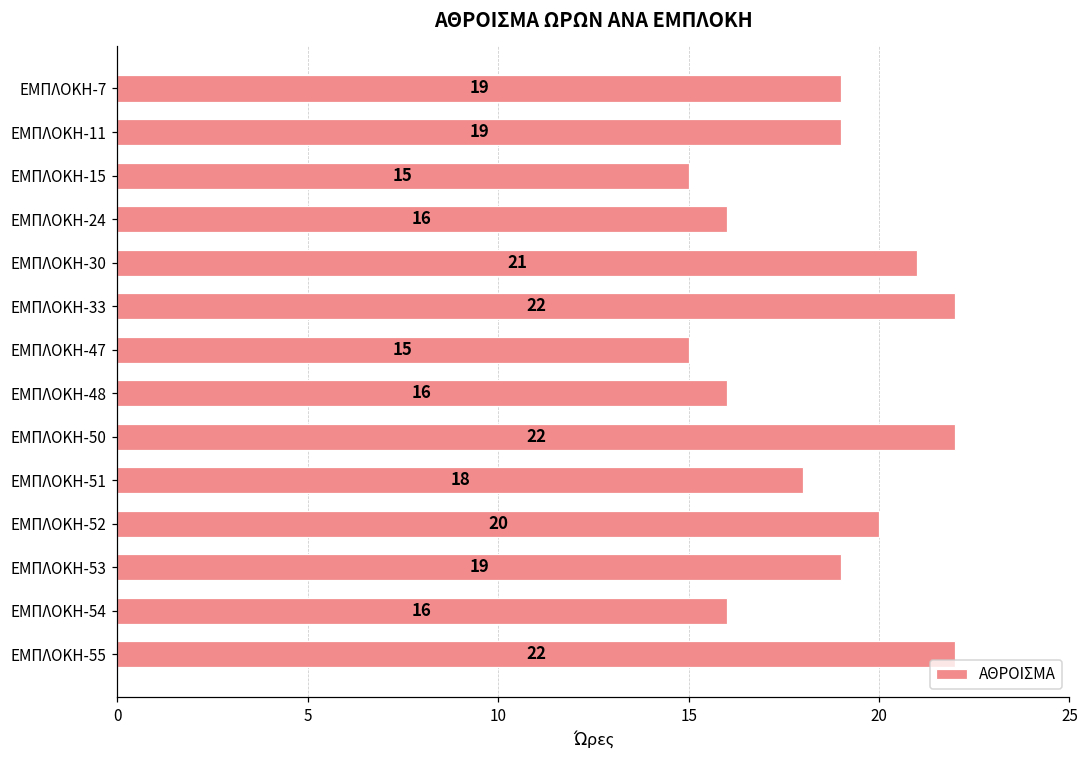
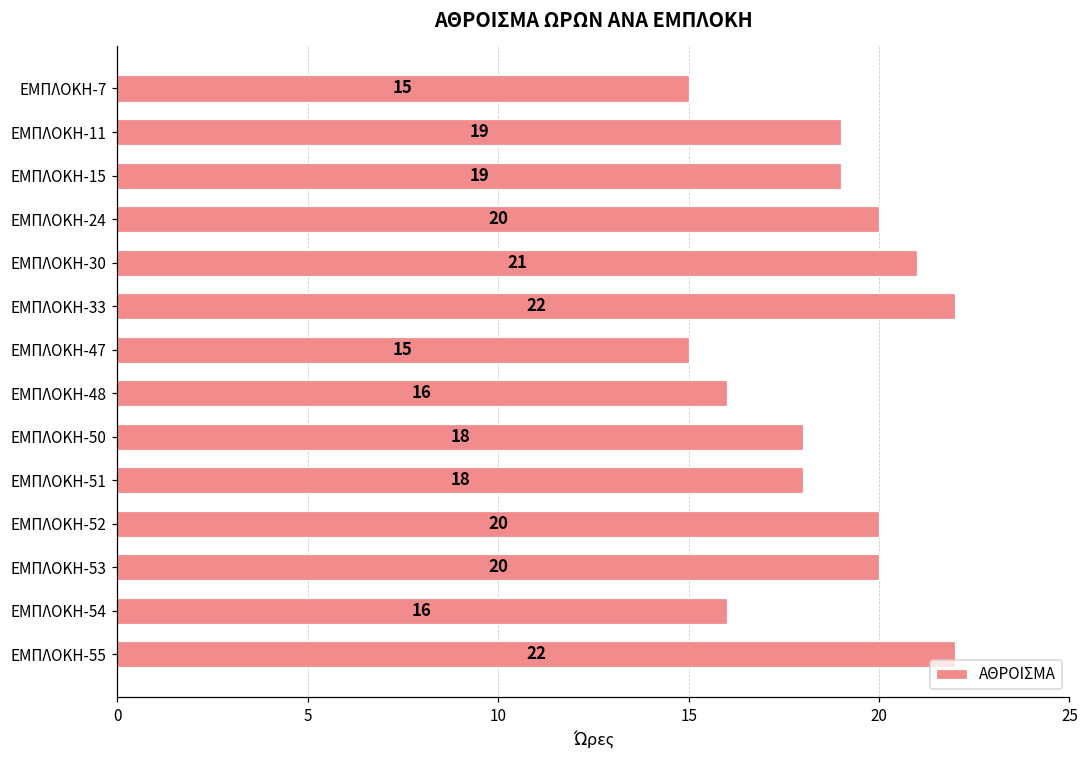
ΕΜΠΛΟΚΗ-7: 19 -> 15
ΕΜΠΛΟΚΗ-15: 15 -> 19
ΕΜΠΛΟΚΗ-24: 16 -> 20
ΕΜΠΛΟΚΗ-50: 22 -> 18
ΕΜΠΛΟΚΗ-53: 19 -> 20
